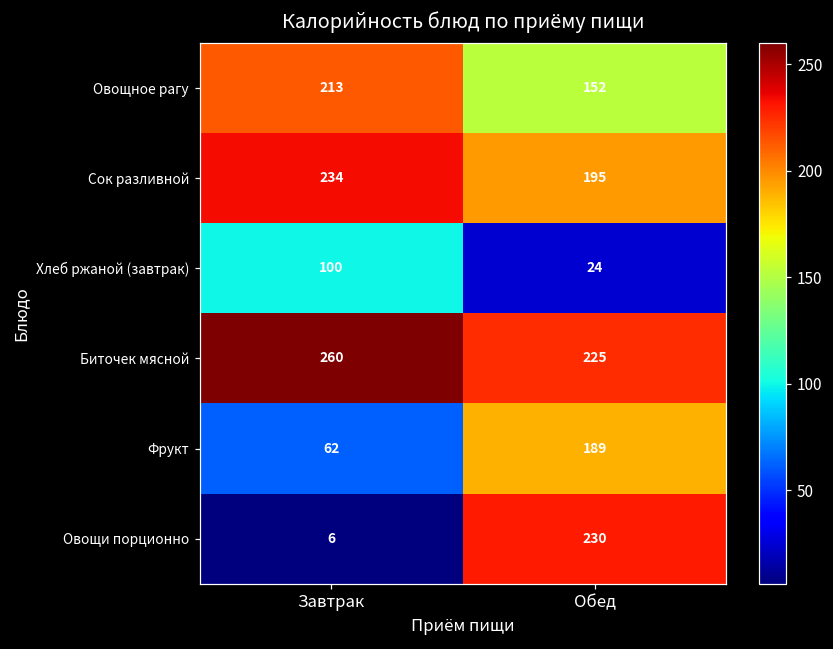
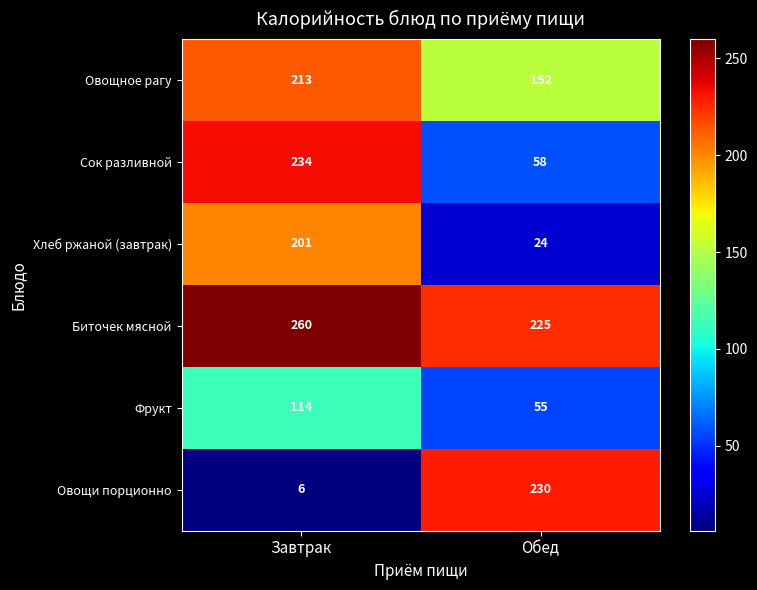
Сок разливной, Обед: 195 -> 58
Хлеб ржаной (завтрак), Завтрак: 100 -> 201
Фрукт, Завтрак: 62 -> 114
Фрукт, Обед: 189 -> 55
